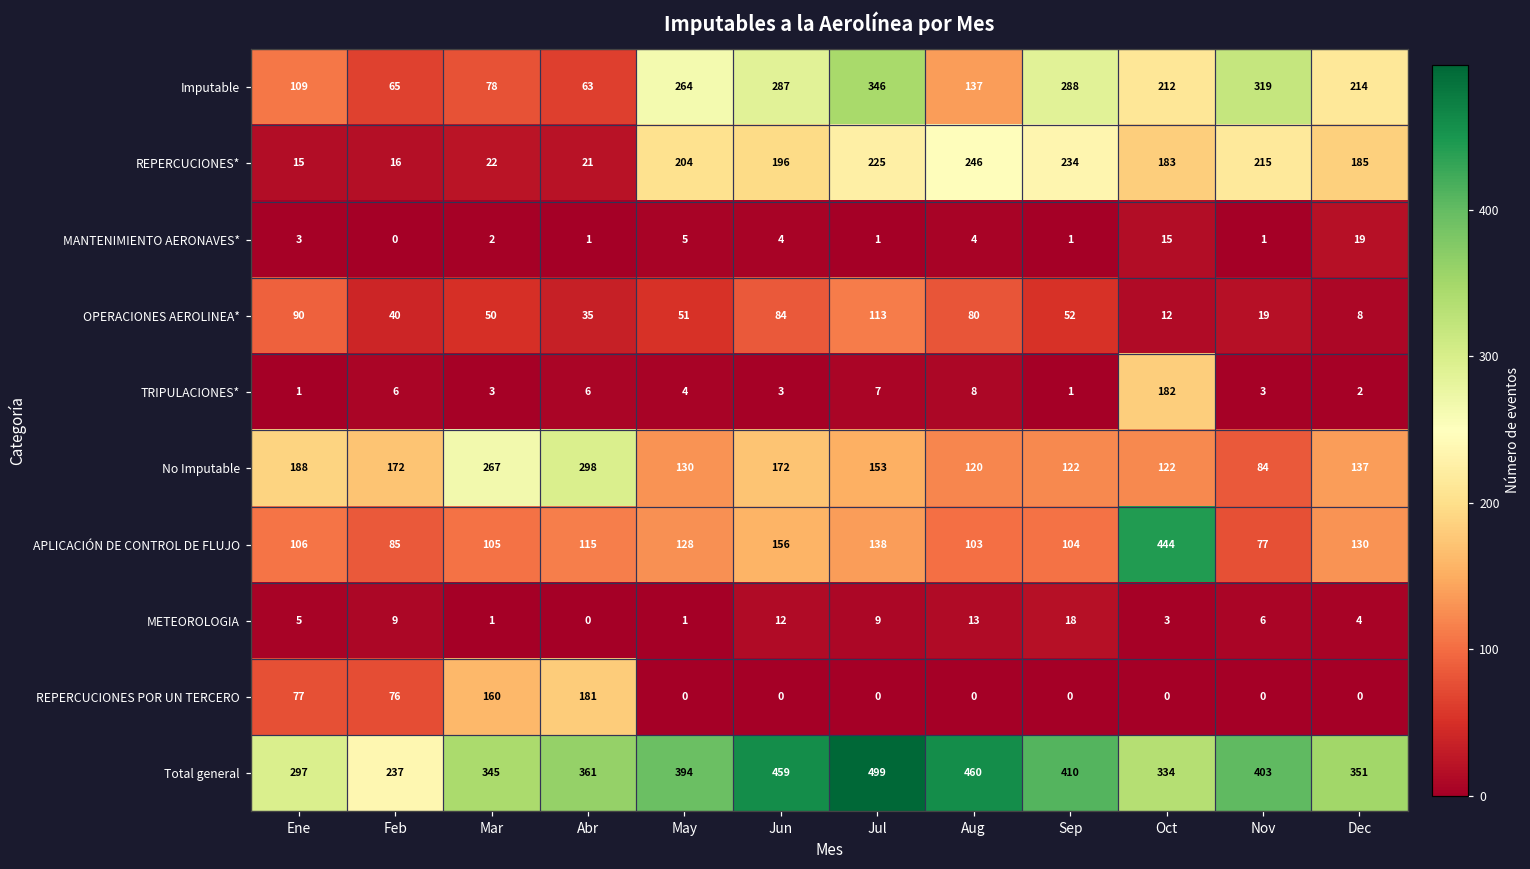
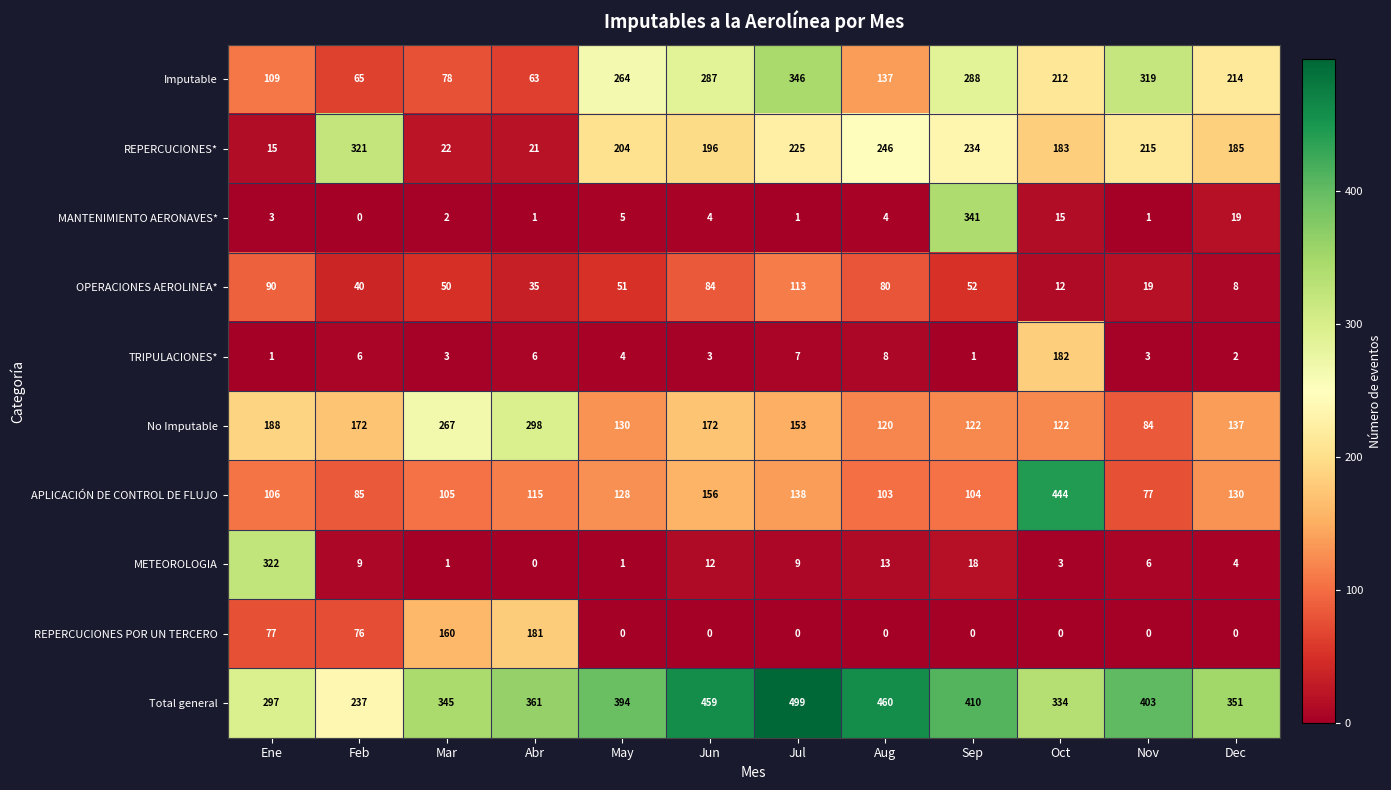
REPERCUCIONES*, Feb: 16 -> 321
MANTENIMIENTO AERONAVES*, Sep: 1 -> 341
METEOROLOGIA, Ene: 5 -> 322
